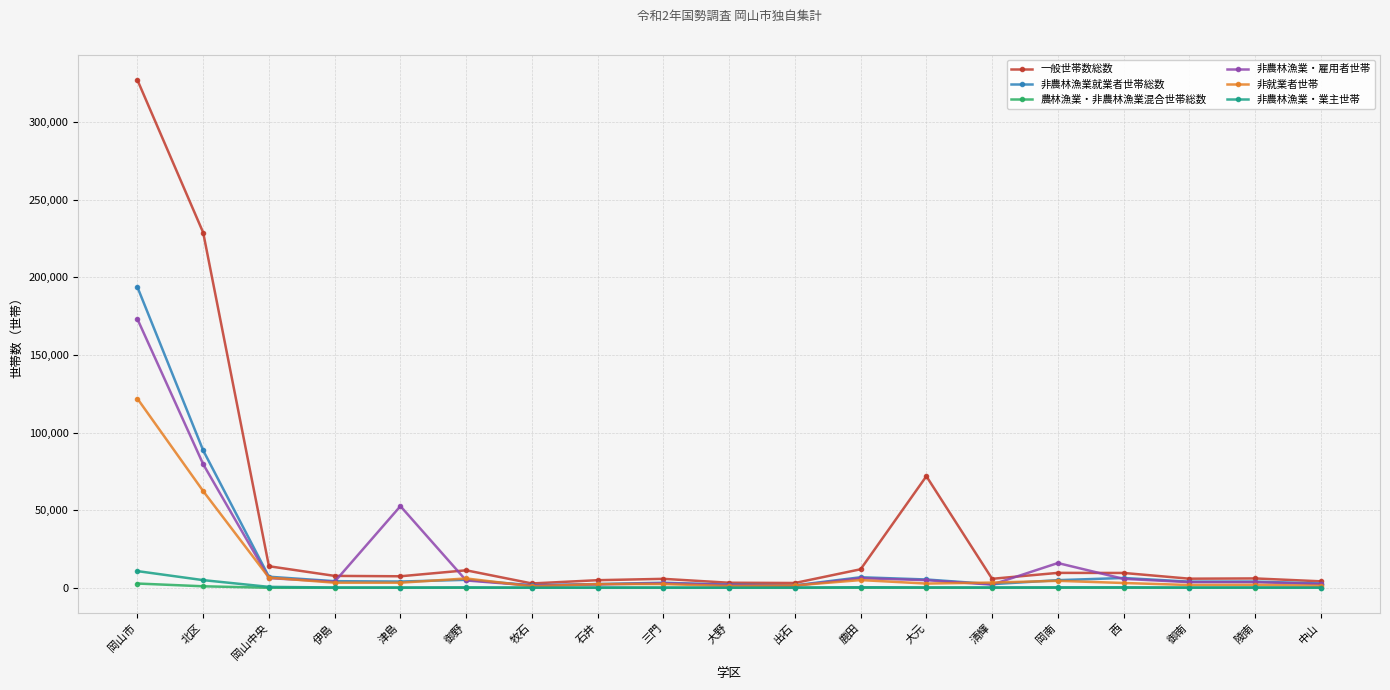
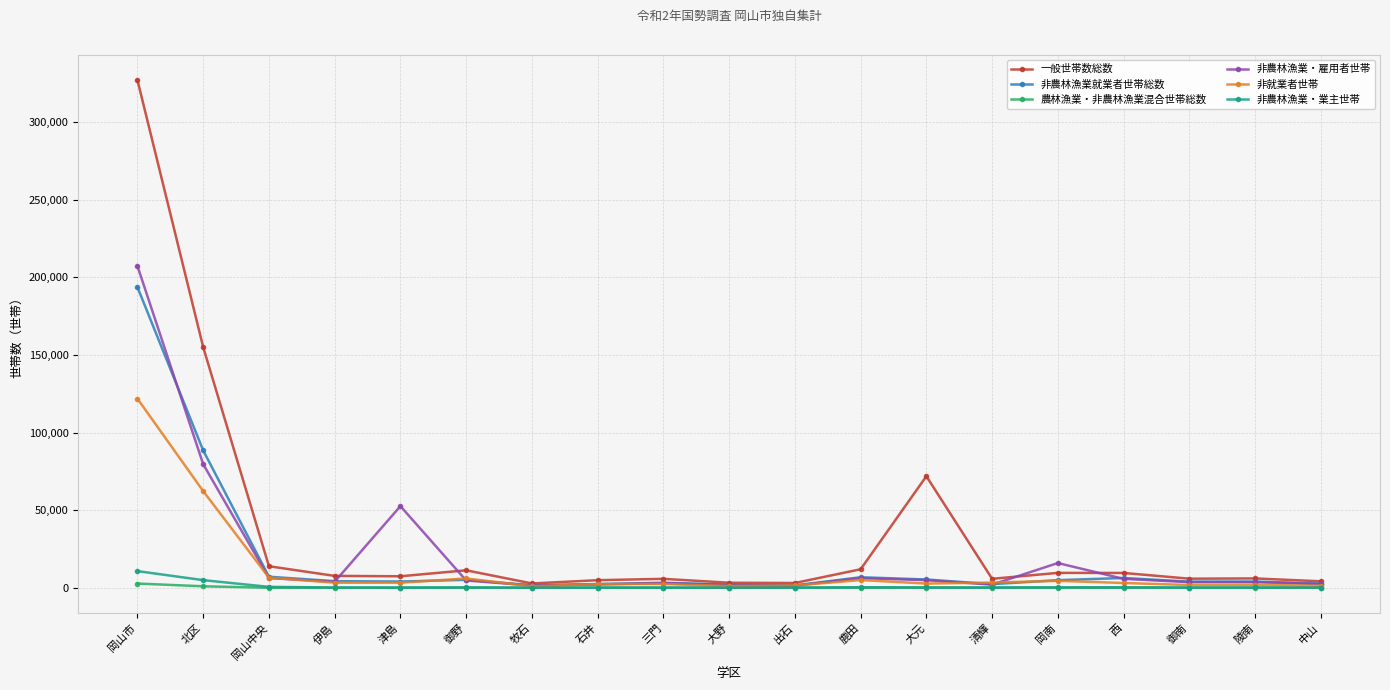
非農林漁業・雇用者世帯, 岡山市: 173,000 -> 207,000
一般世帯数総数, 北区: 229,000 -> 155,000
